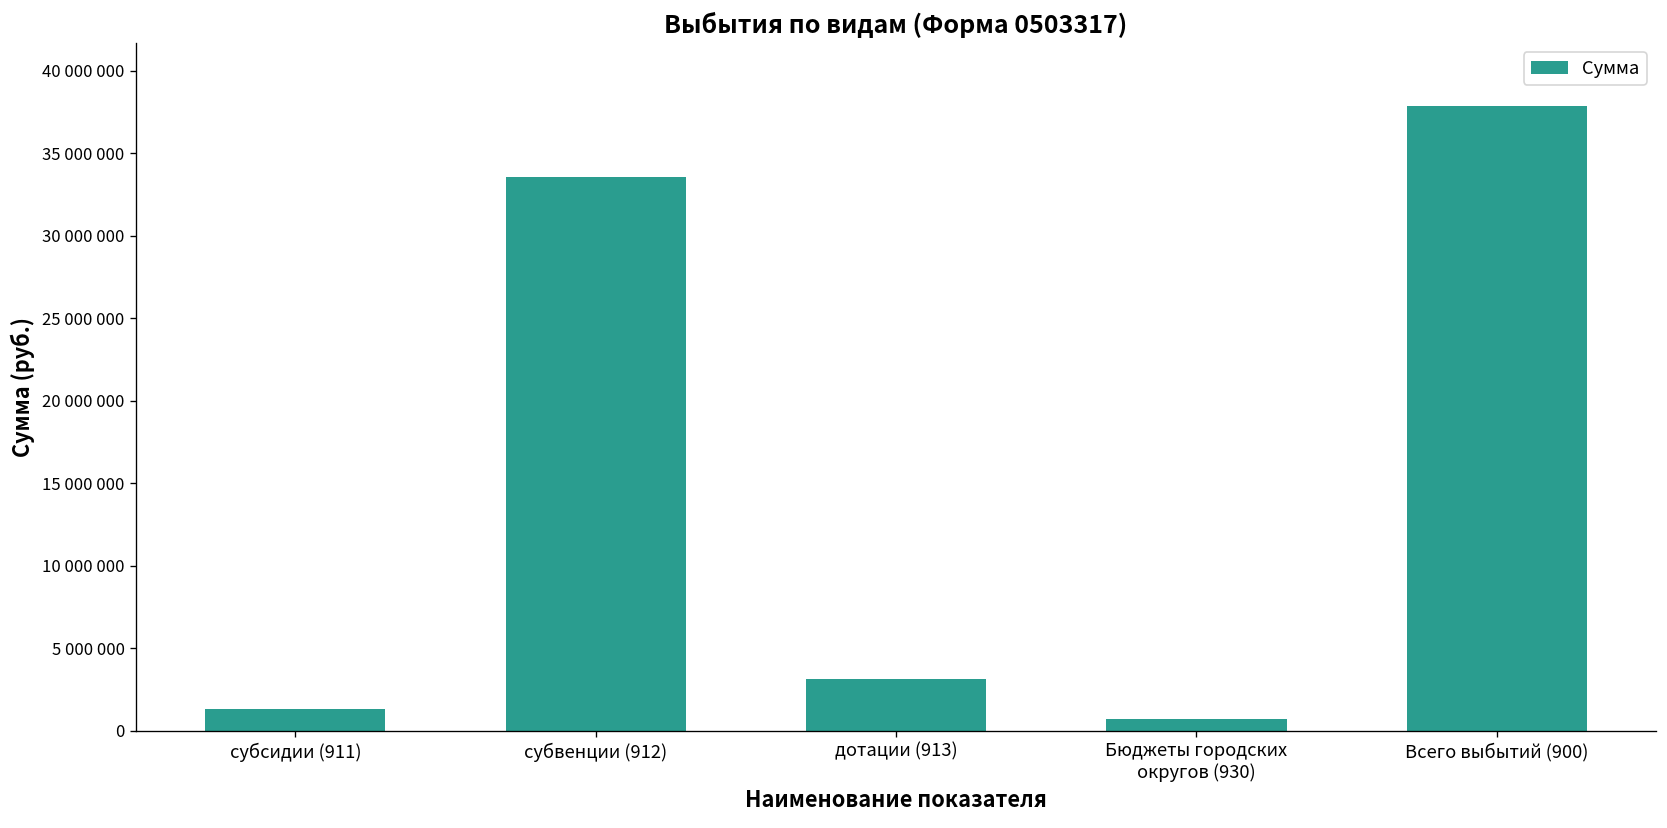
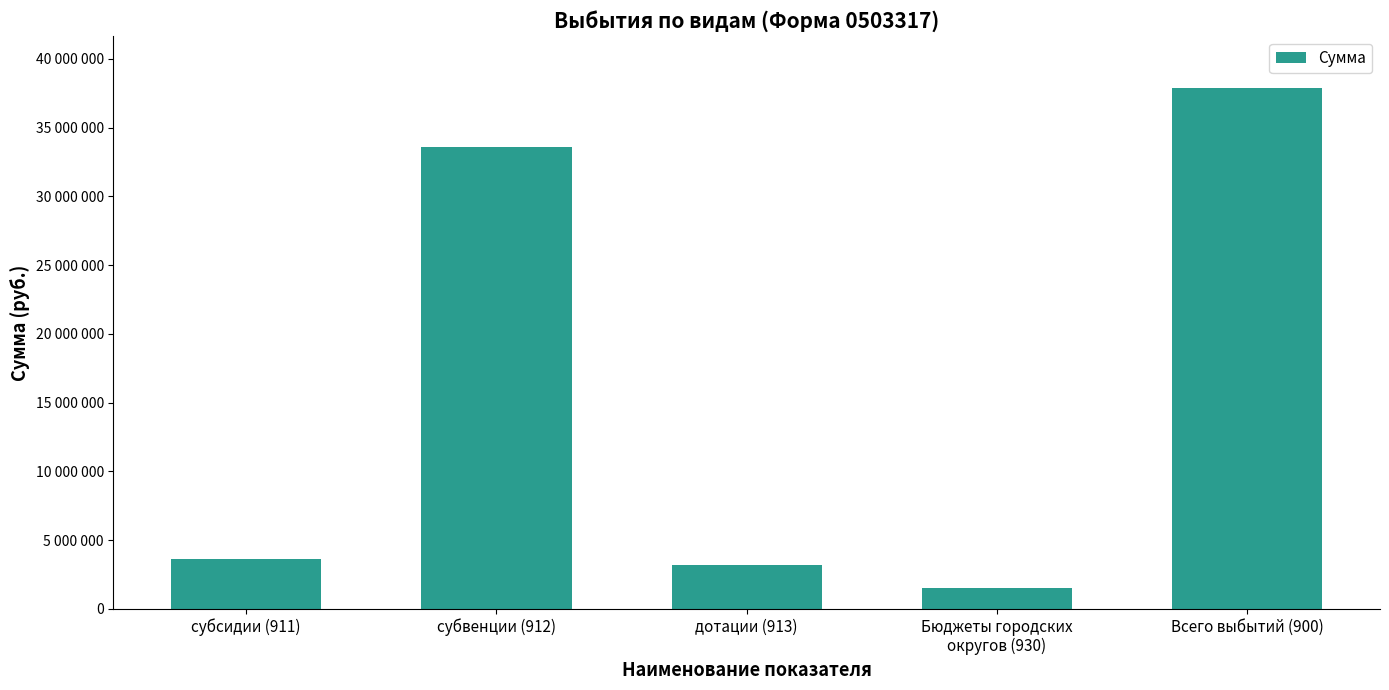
субсидии (911): 1300000 -> 3600000
Бюджеты городских округов (930): 700000 -> 1500000
